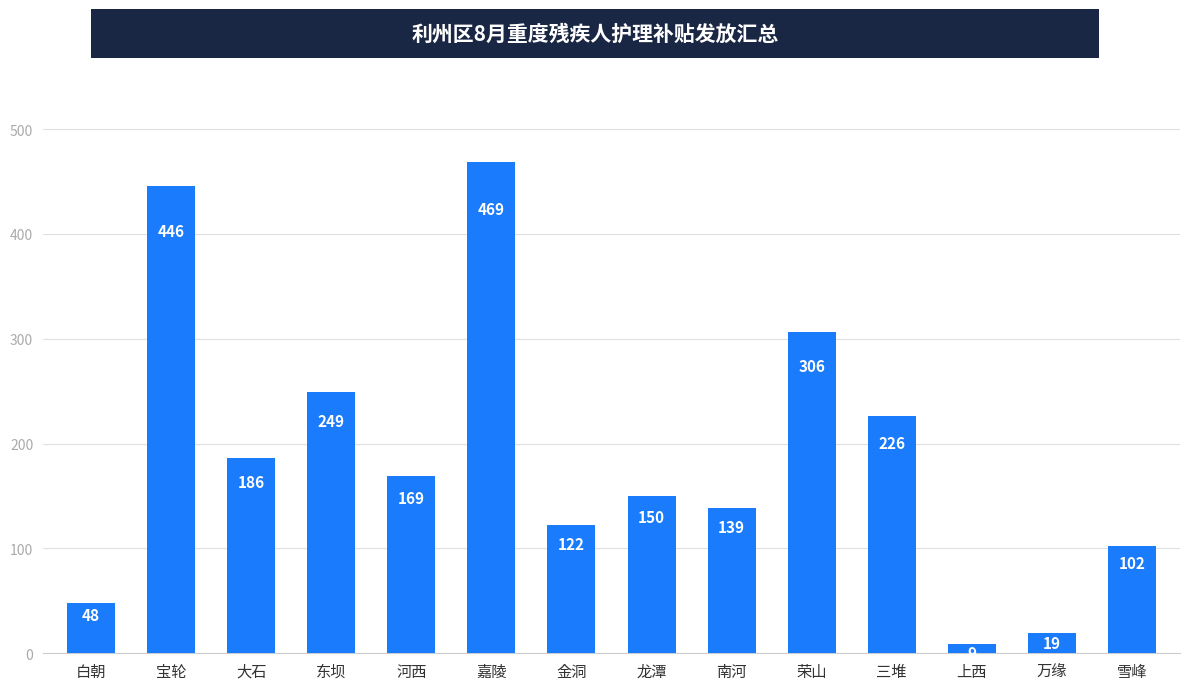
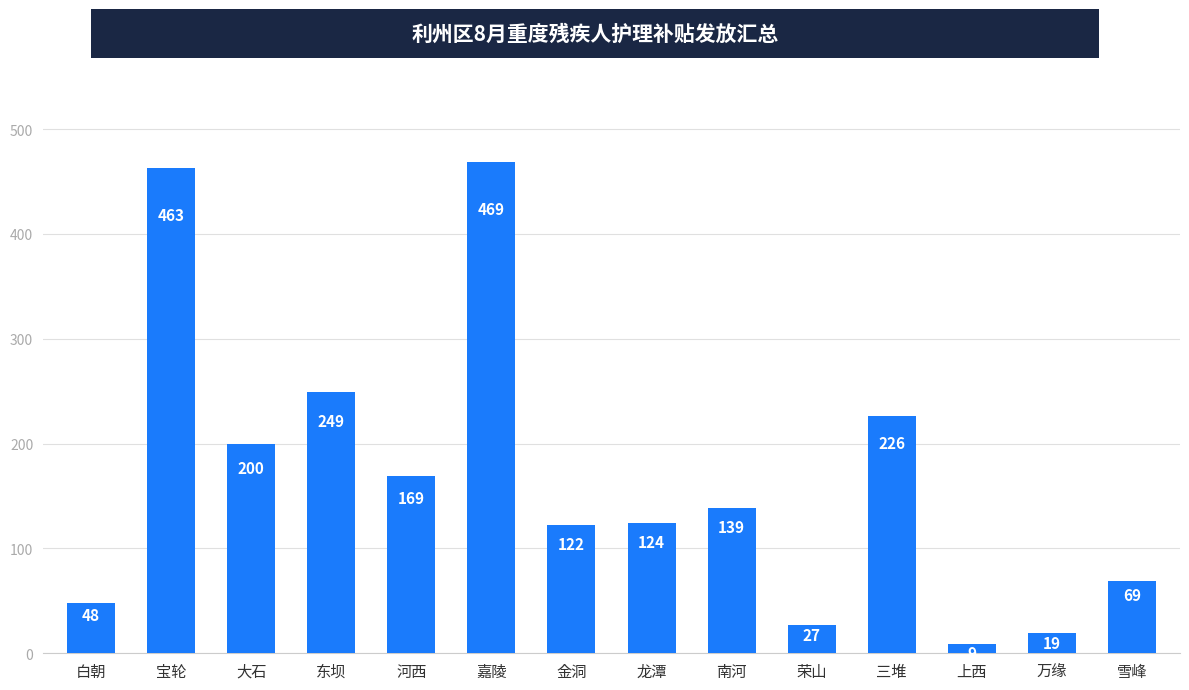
宝轮: 446 -> 463
大石: 186 -> 200
龙潭: 150 -> 124
荣山: 306 -> 27
雪峰: 102 -> 69
